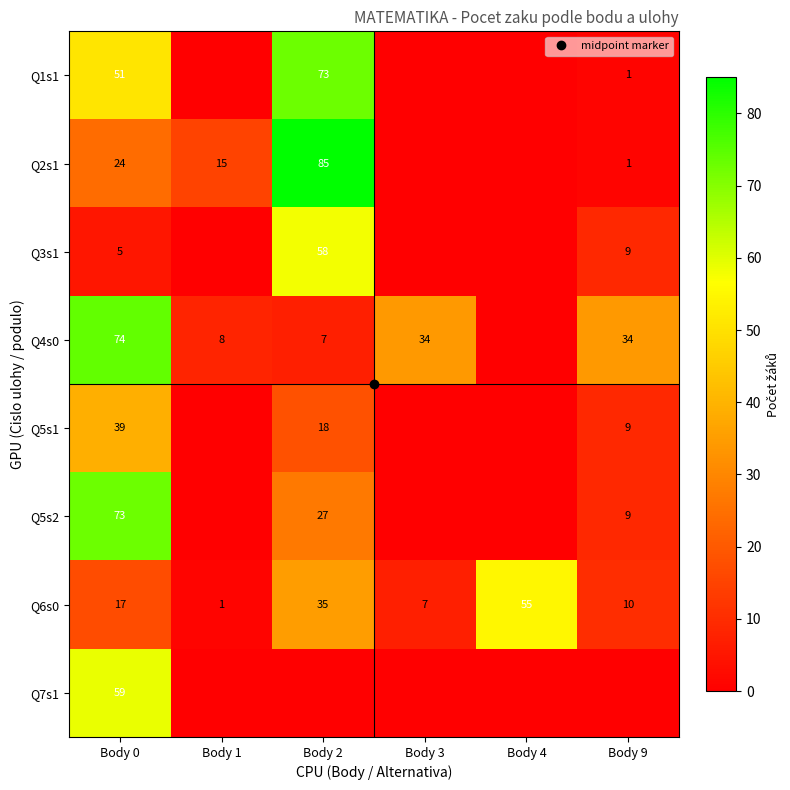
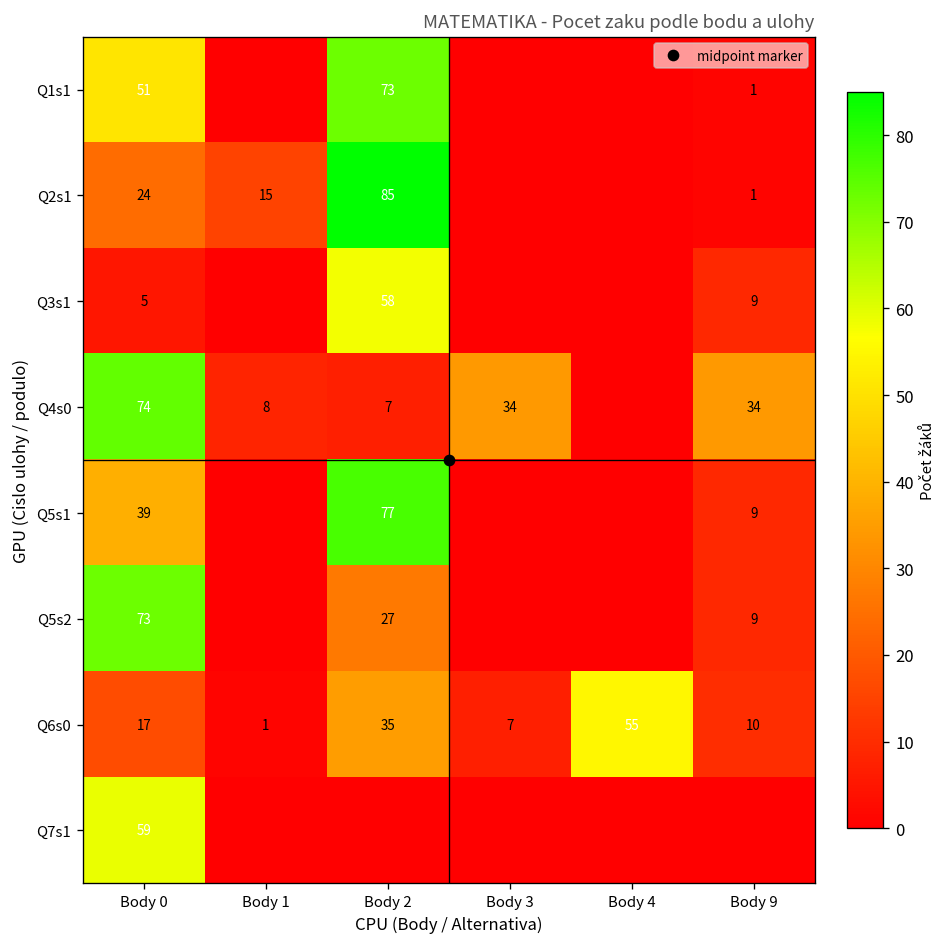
Q5s1, Body 2: 18 -> 77
